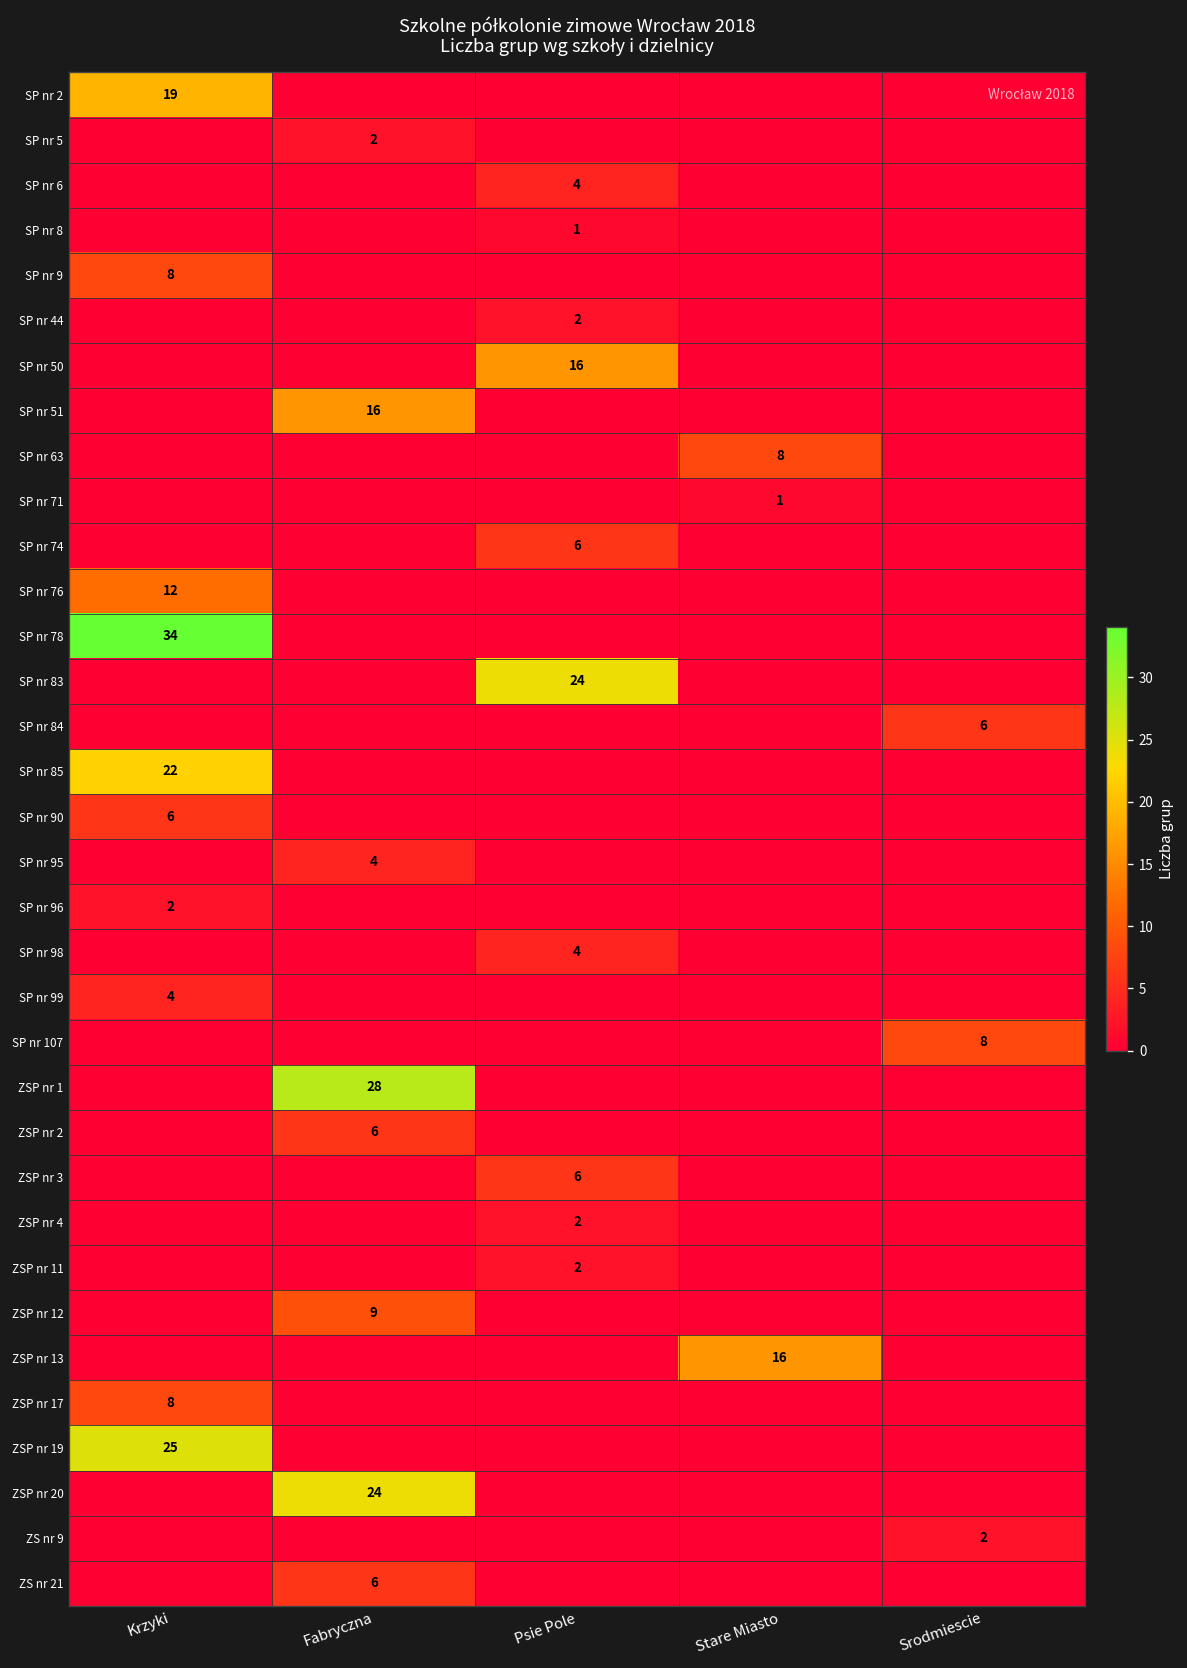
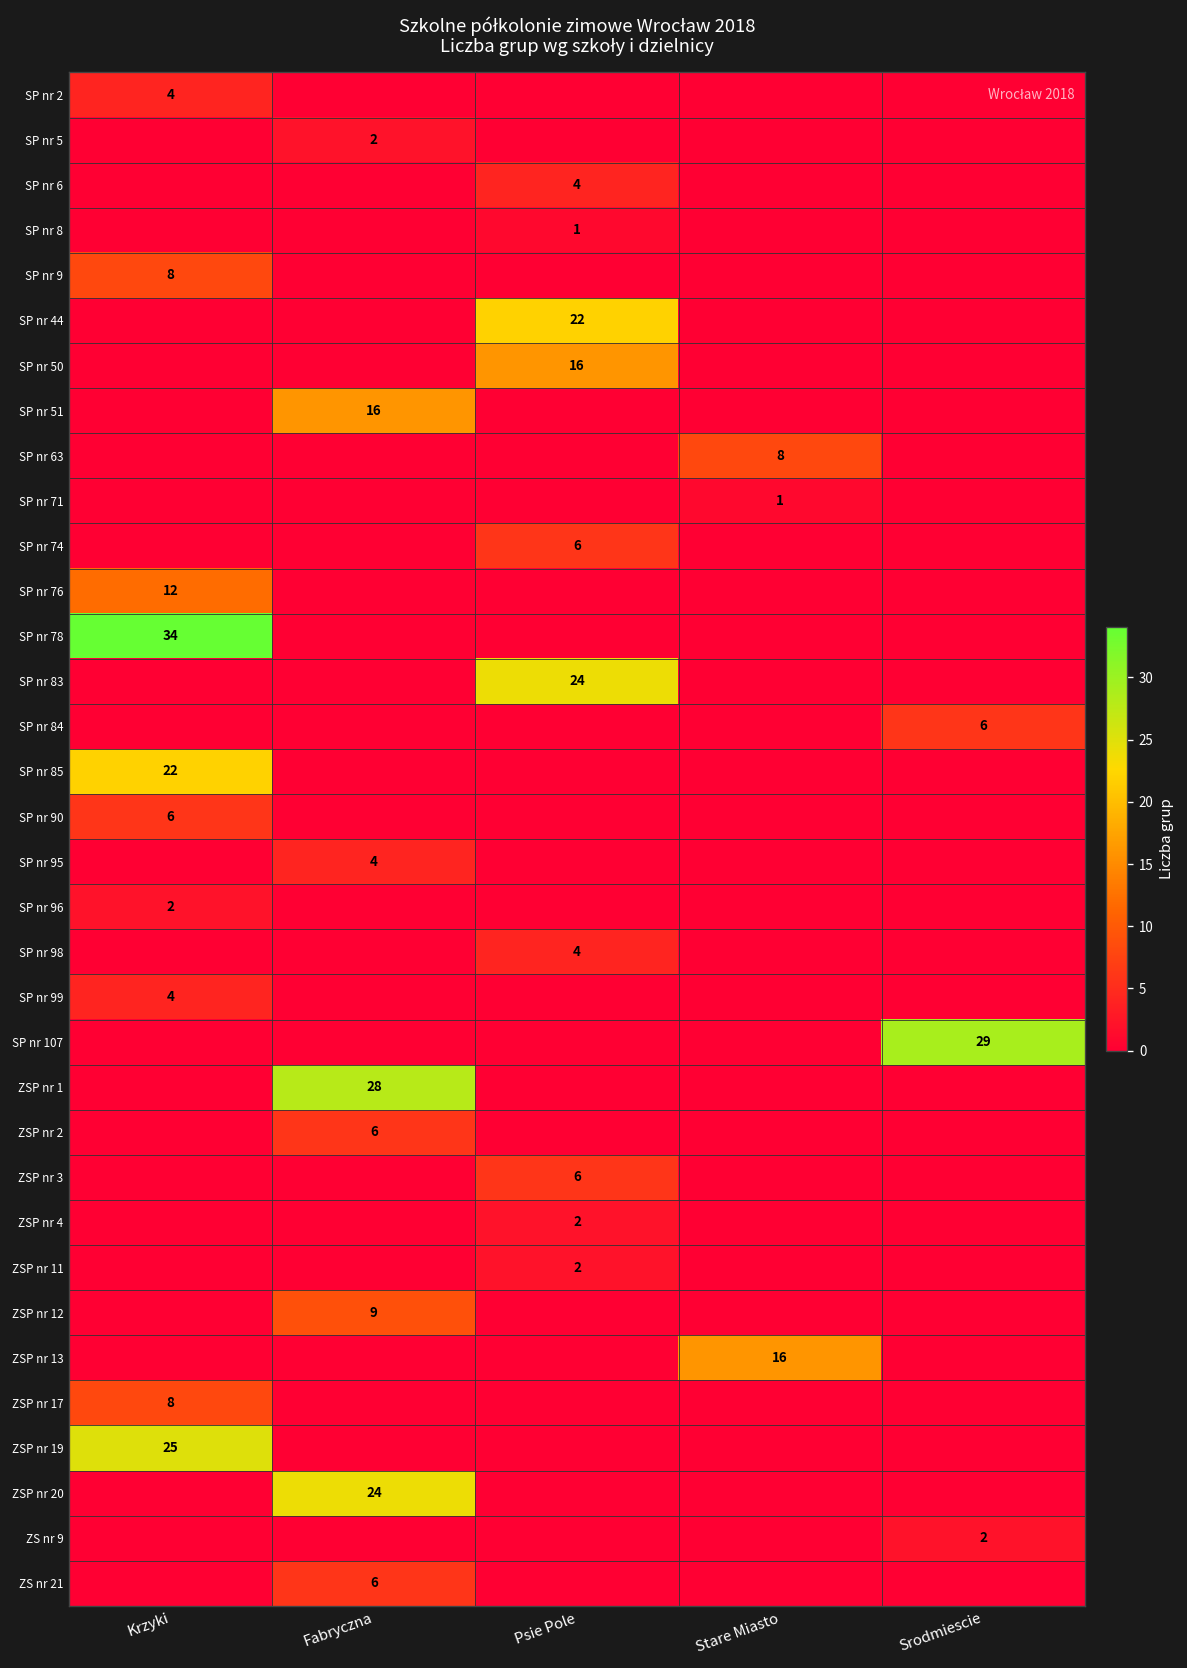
SP nr 2, Krzyki: 19 -> 4
SP nr 44, Psie Pole: 2 -> 22
SP nr 107, Srodmiescie: 8 -> 29
